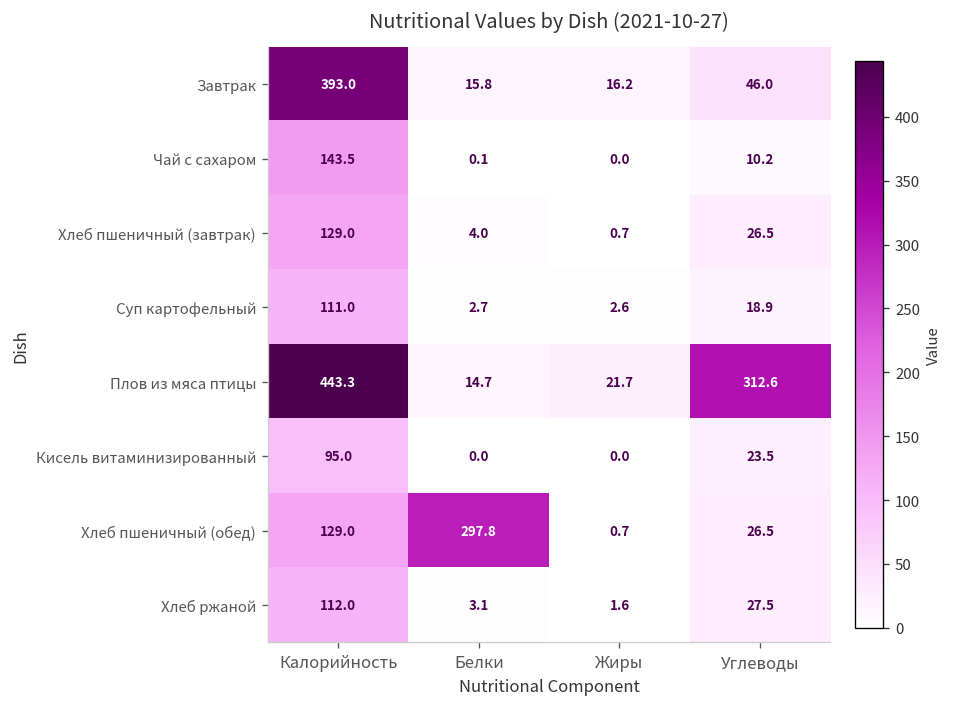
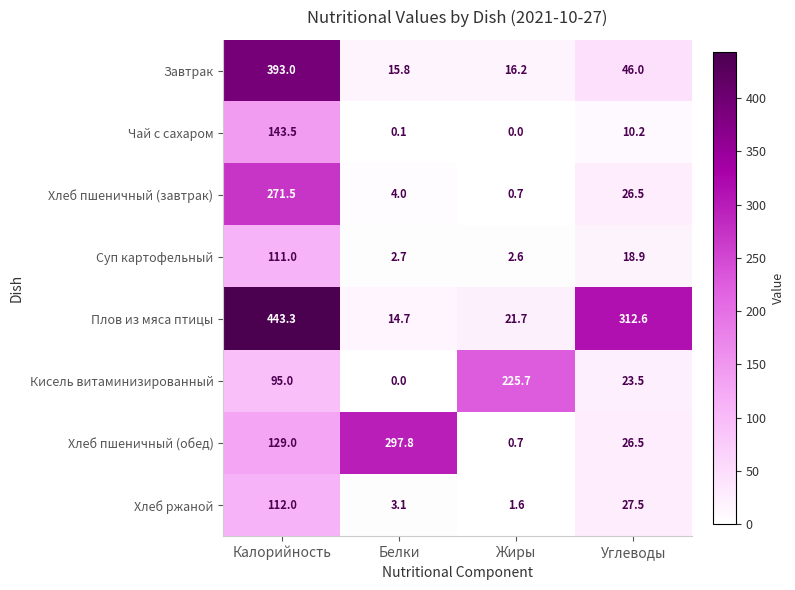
Хлеб пшеничный (завтрак), Калорийность: 129.0 -> 271.5
Кисель витаминизированный, Жиры: 0.0 -> 225.7
